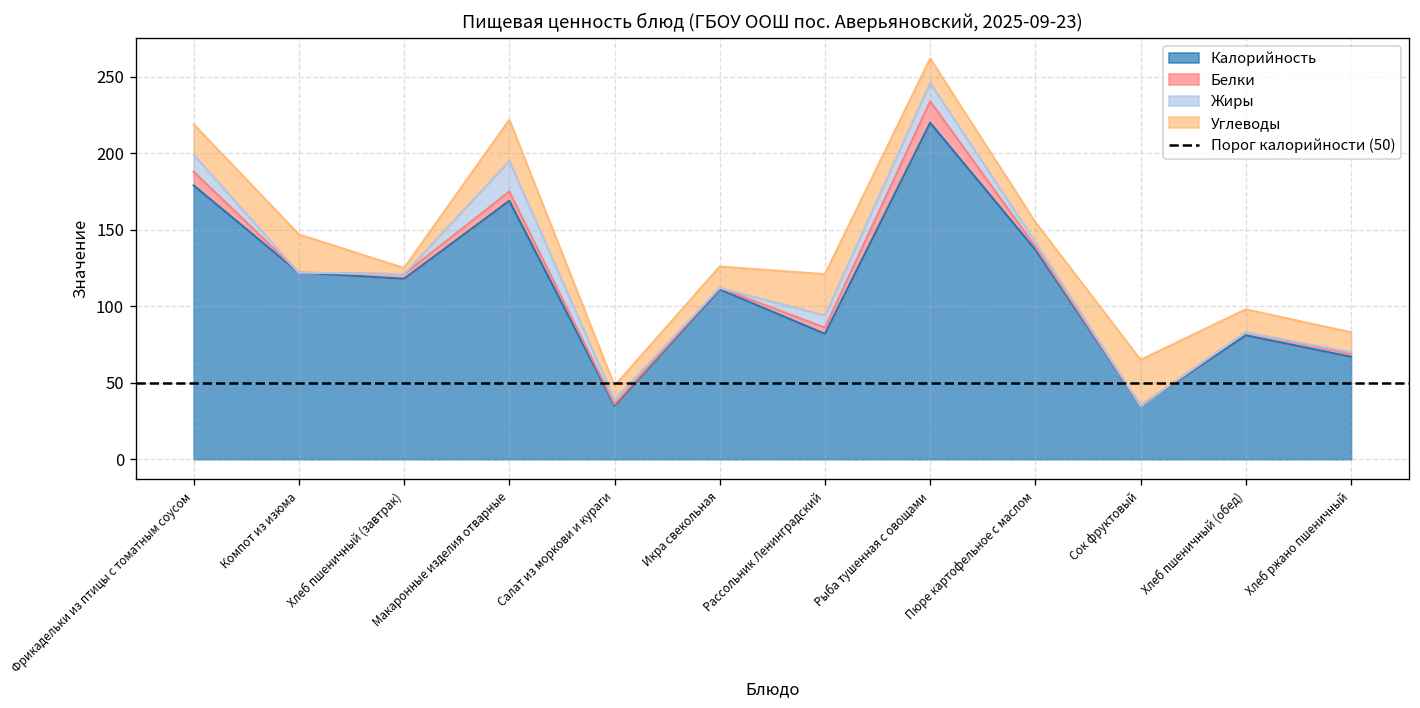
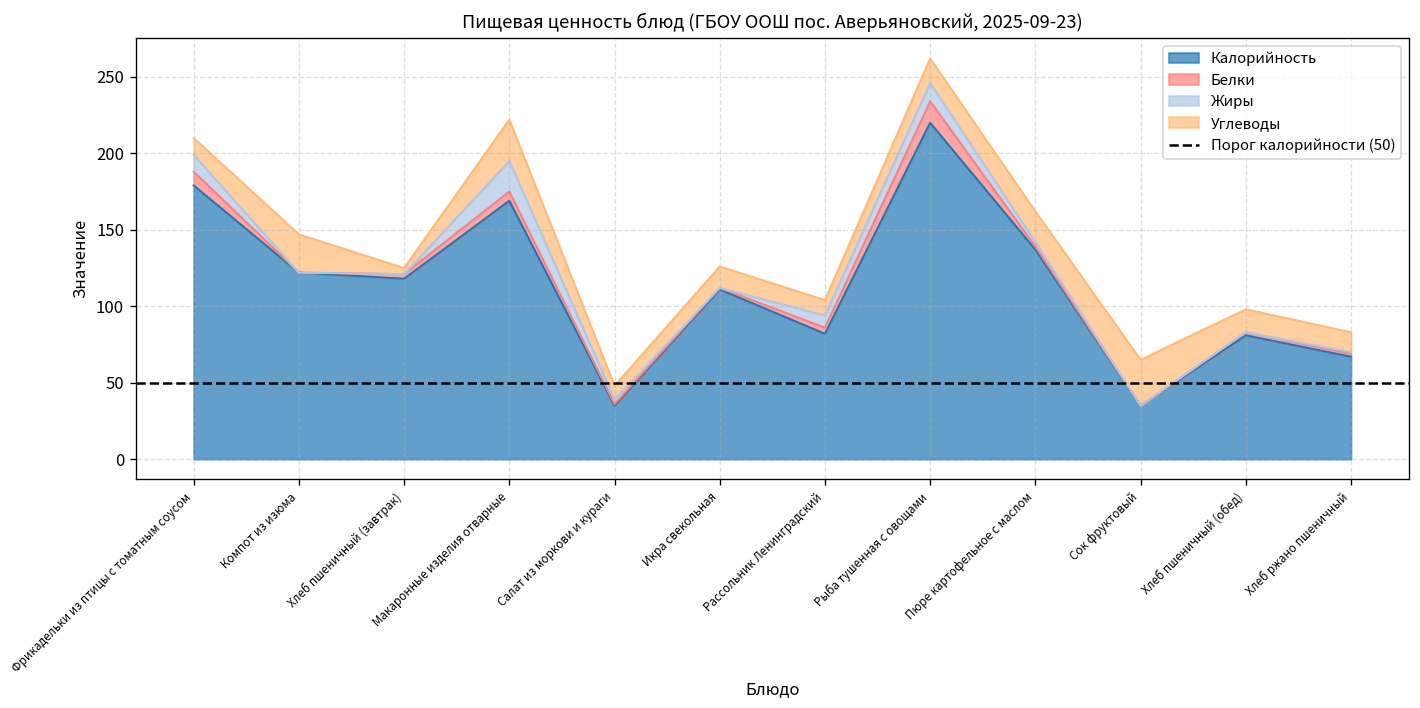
Углеводы, Фрикадельки из птицы с томатным соусом: 20 -> 11
Углеводы, Рассольник Ленинградский: 27 -> 10
Углеводы, Пюре картофельное с маслом: 13 -> 20
